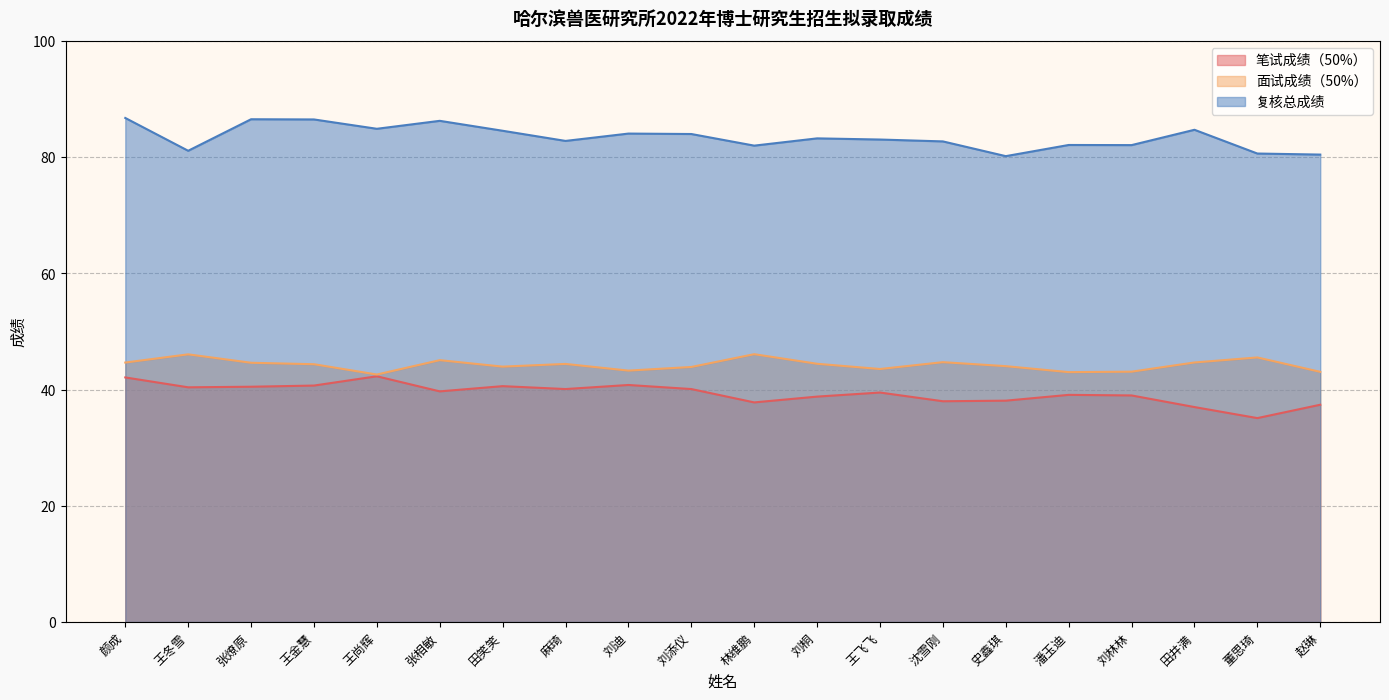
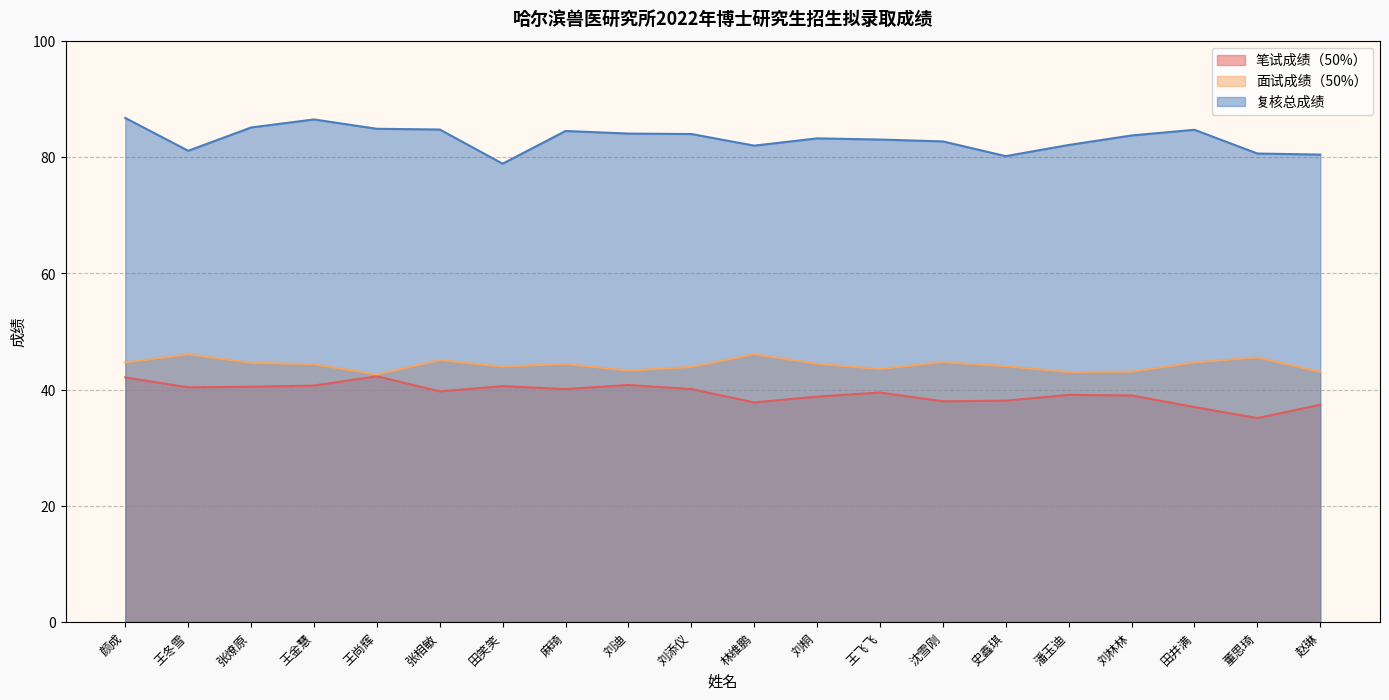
复核总成绩, 张燎原: 87 -> 85
复核总成绩, 张相敏: 86 -> 85
复核总成绩, 田笑笑: 85 -> 79
复核总成绩, 麻琦: 83 -> 85
复核总成绩, 刘林林: 82 -> 84
